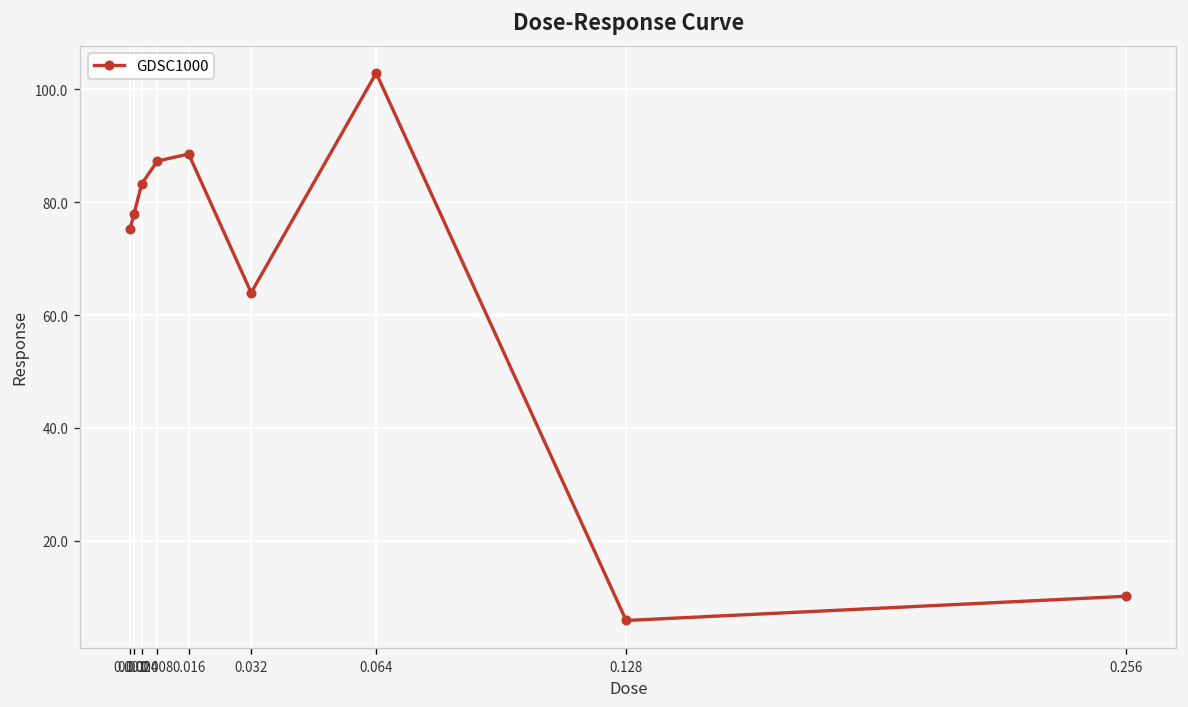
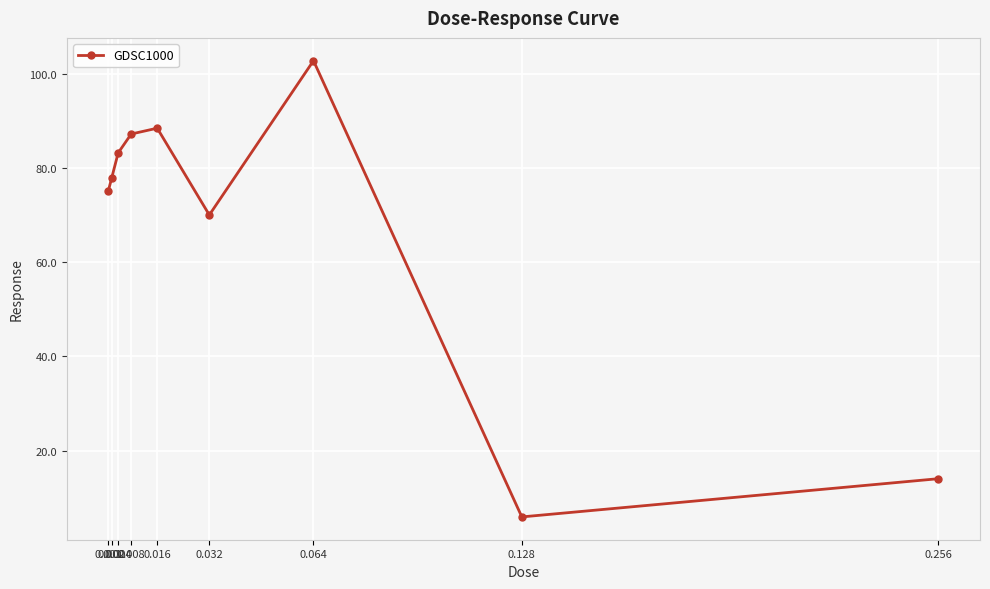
0.032: 64 -> 70
0.256: 10 -> 14
